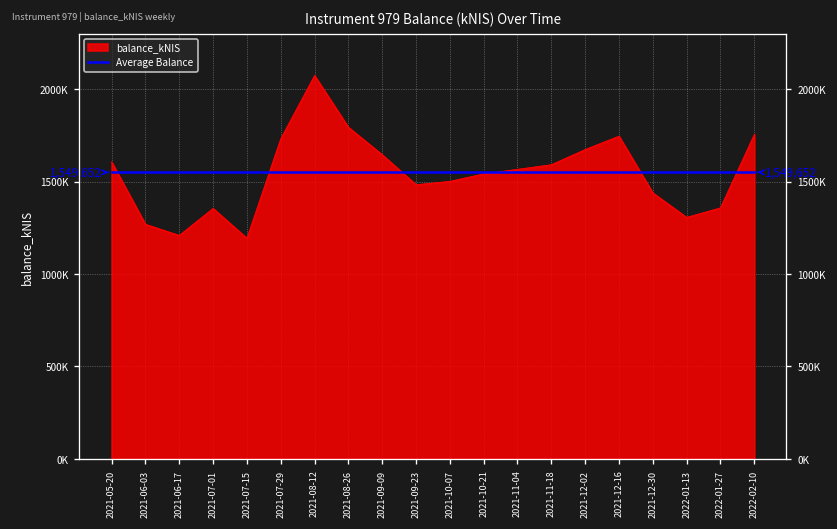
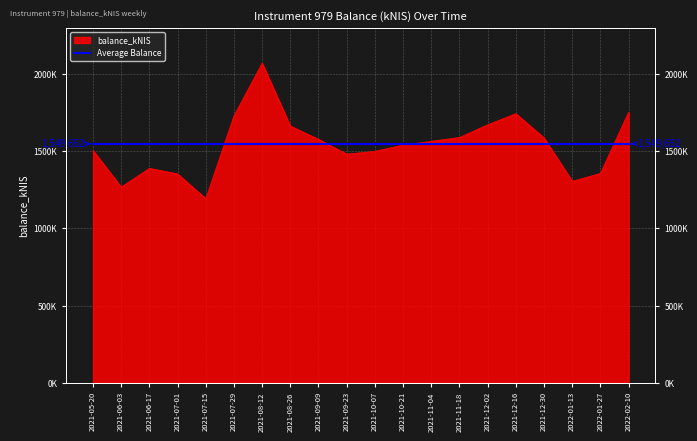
balance_kNIS, 2021-05-20: 1610000 -> 1510000
balance_kNIS, 2021-06-17: 1210000 -> 1390000
balance_kNIS, 2021-08-26: 1790000 -> 1660000
balance_kNIS, 2021-09-09: 1640000 -> 1580000
balance_kNIS, 2021-12-30: 1440000 -> 1590000
